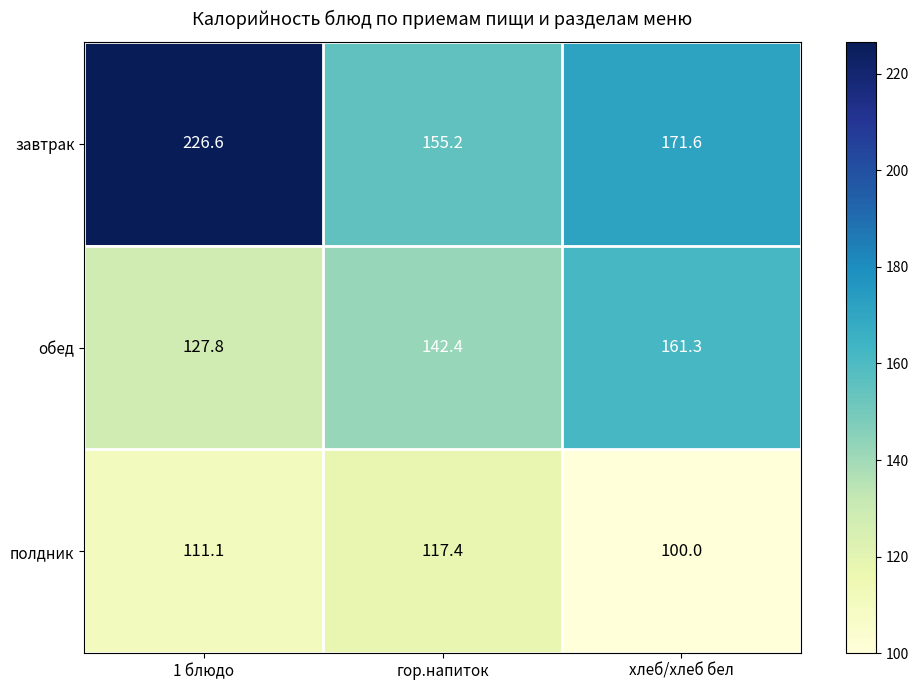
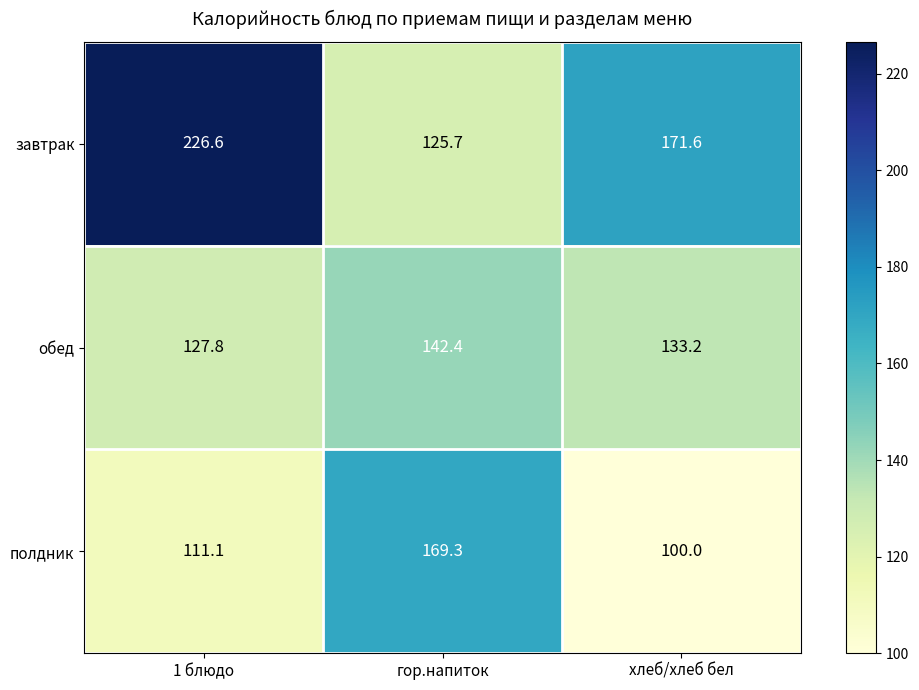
завтрак, гор.напиток: 155.2 -> 125.7
обед, хлеб/хлеб бел: 161.3 -> 133.2
полдник, гор.напиток: 117.4 -> 169.3
